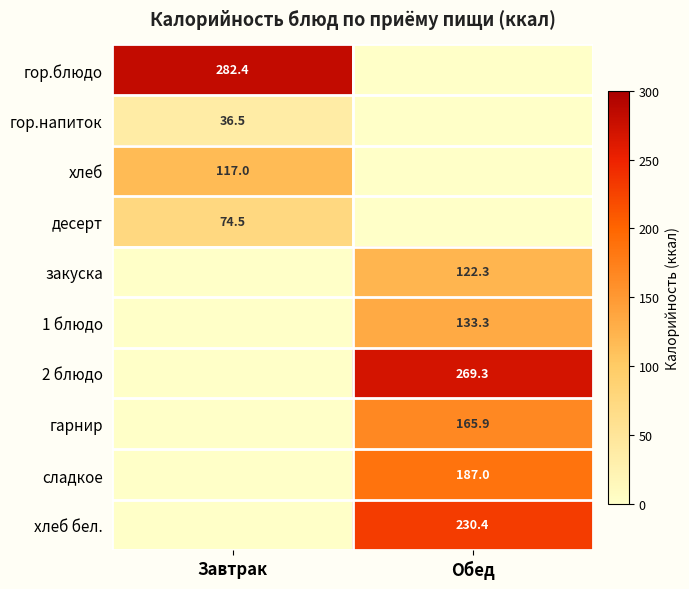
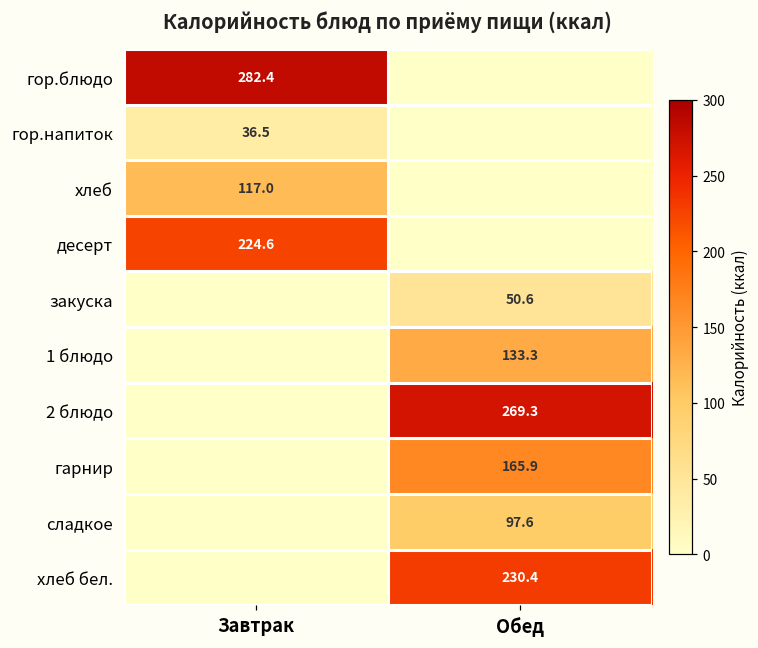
десерт, Завтрак: 74.5 -> 224.6
закуска, Обед: 122.3 -> 50.6
сладкое, Обед: 187.0 -> 97.6
